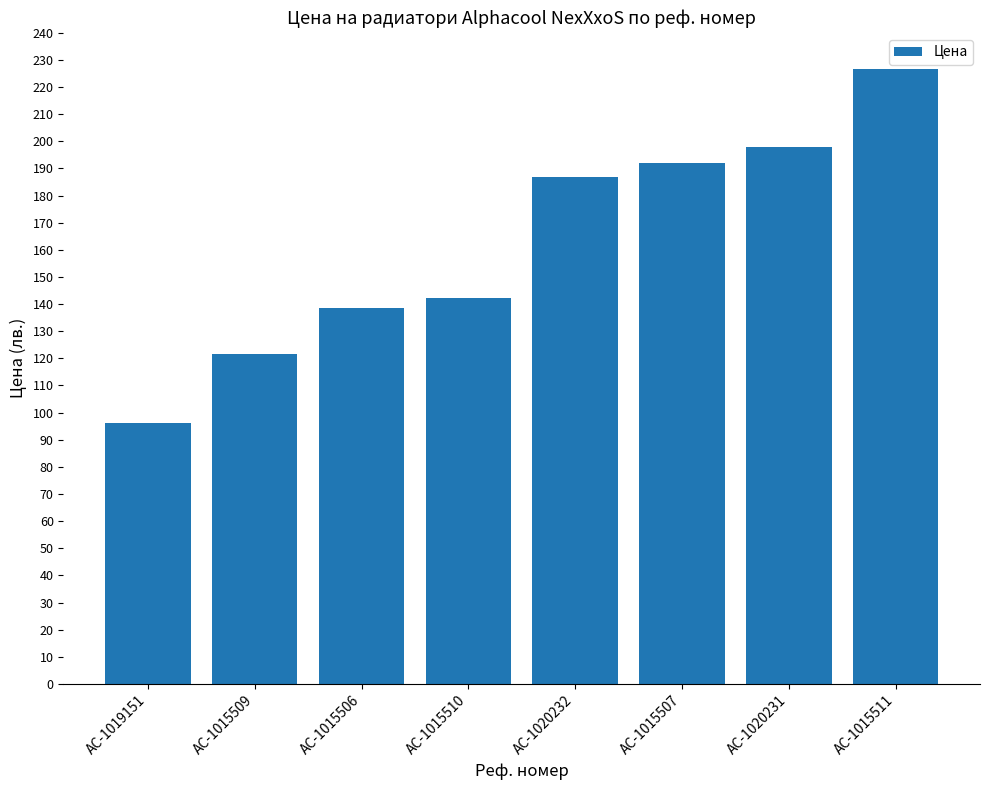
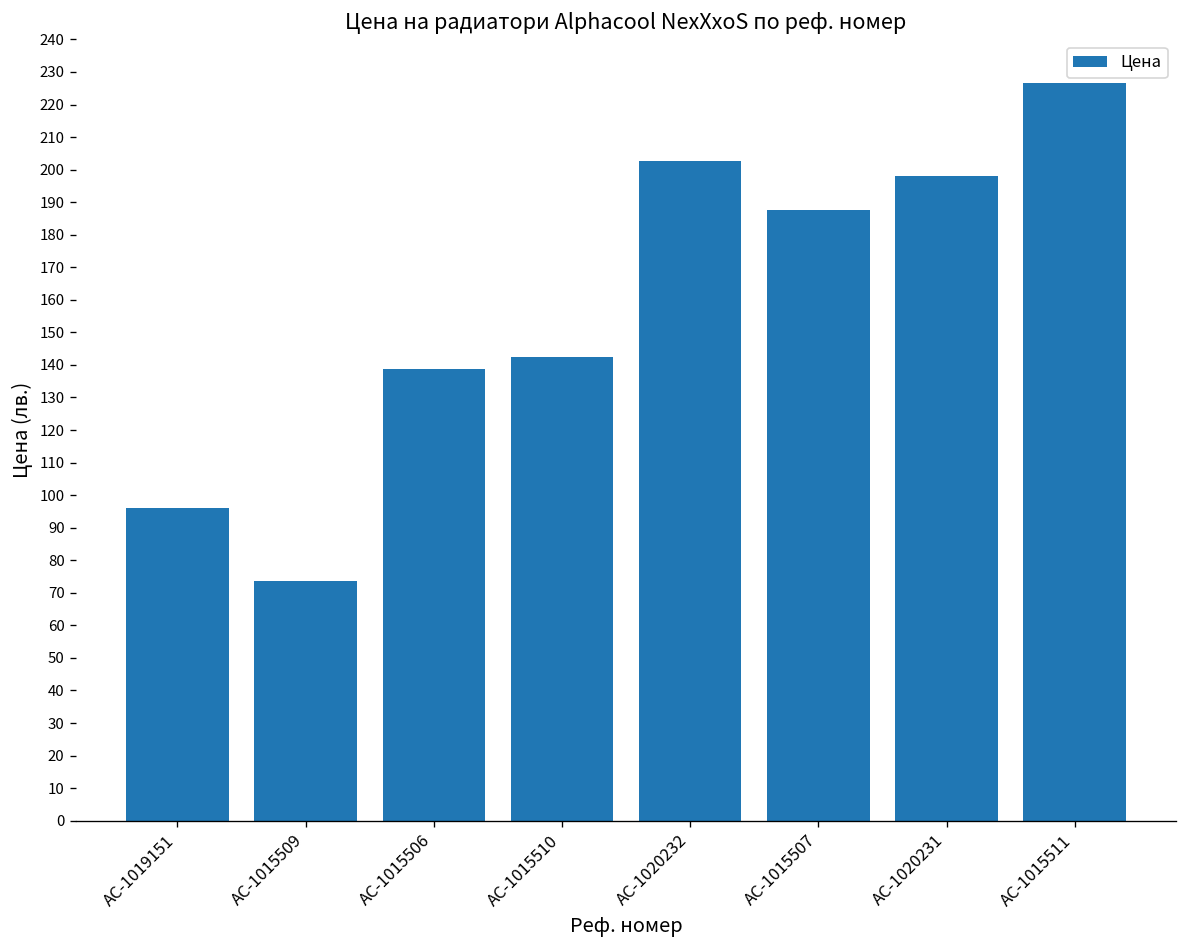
AC-1015509: 122 -> 74
AC-1020232: 187 -> 203
AC-1015507: 192 -> 188
